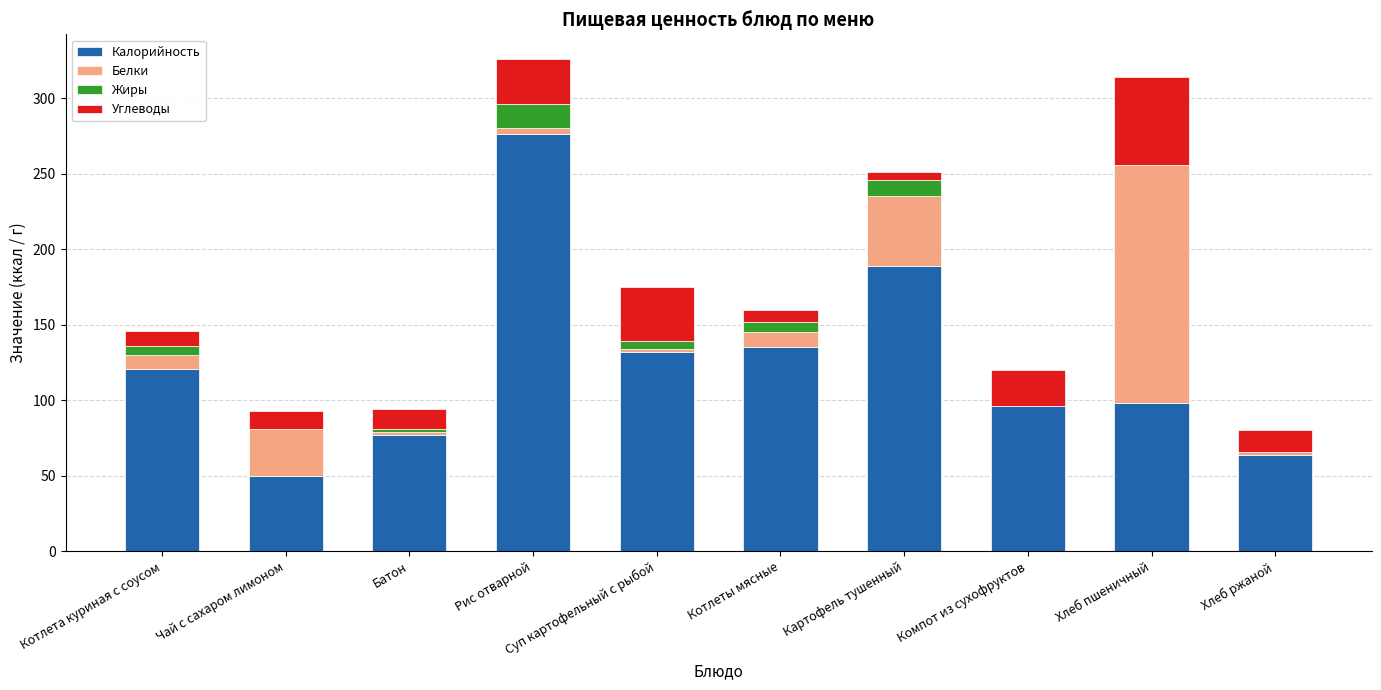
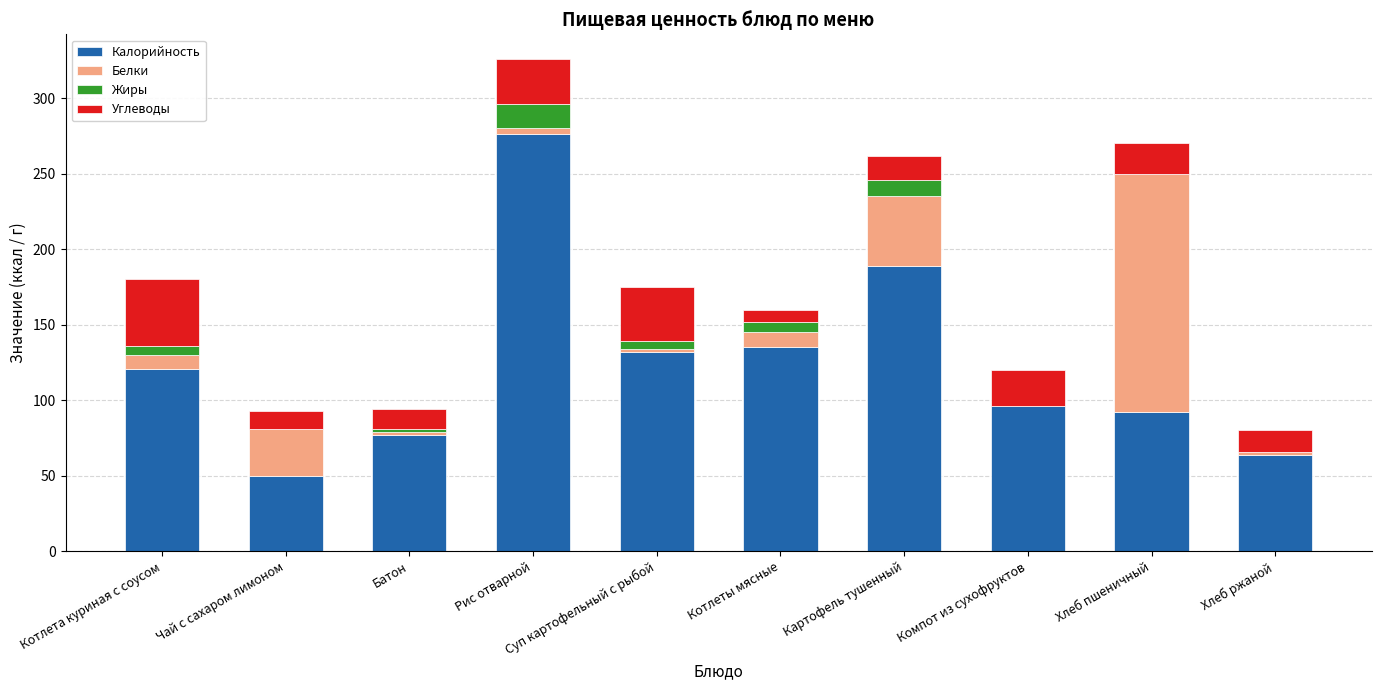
Углеводы, Котлета куриная с соусом: 10 -> 44
Углеводы, Картофель тушенный: 5 -> 16
Калорийность, Хлеб пшеничный: 98 -> 92
Углеводы, Хлеб пшеничный: 58 -> 20
